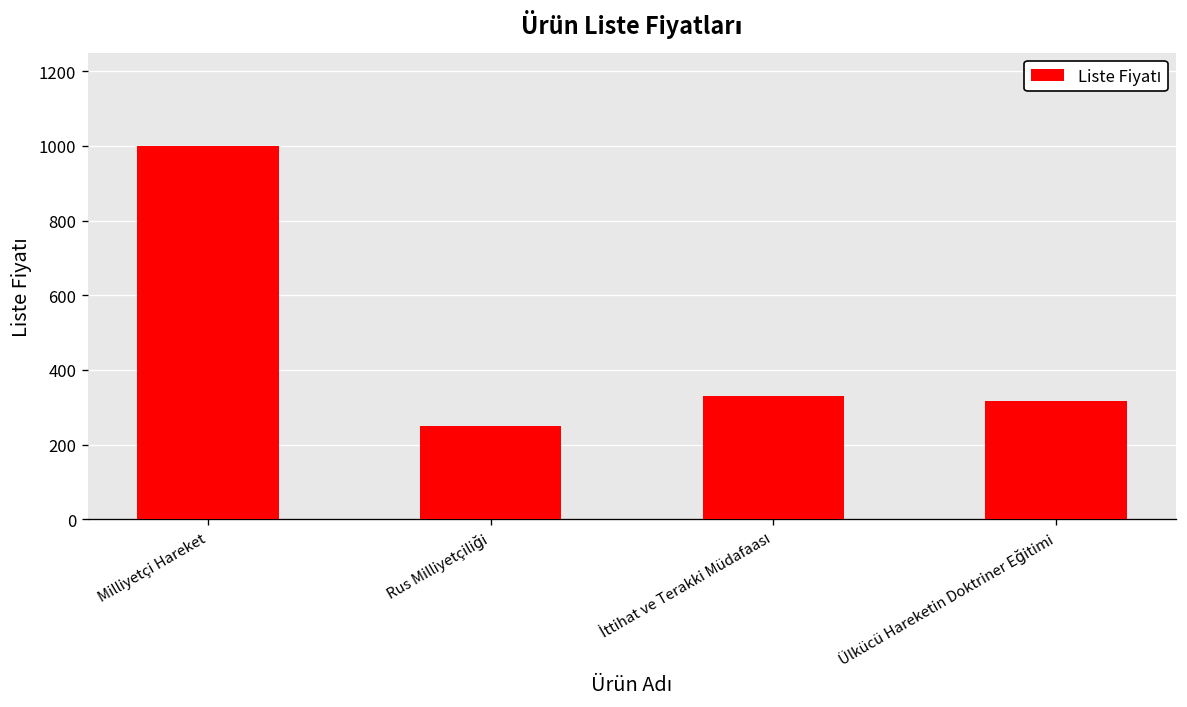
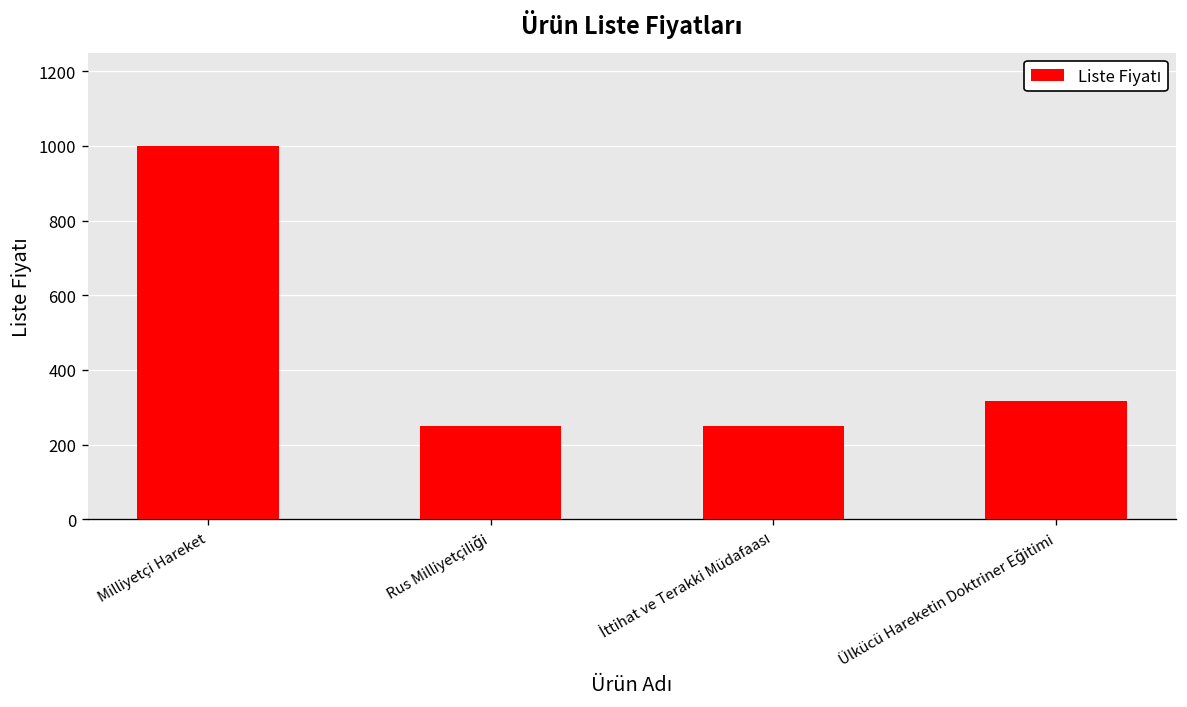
İttihat ve Terakki Müdafaası: 330 -> 250
